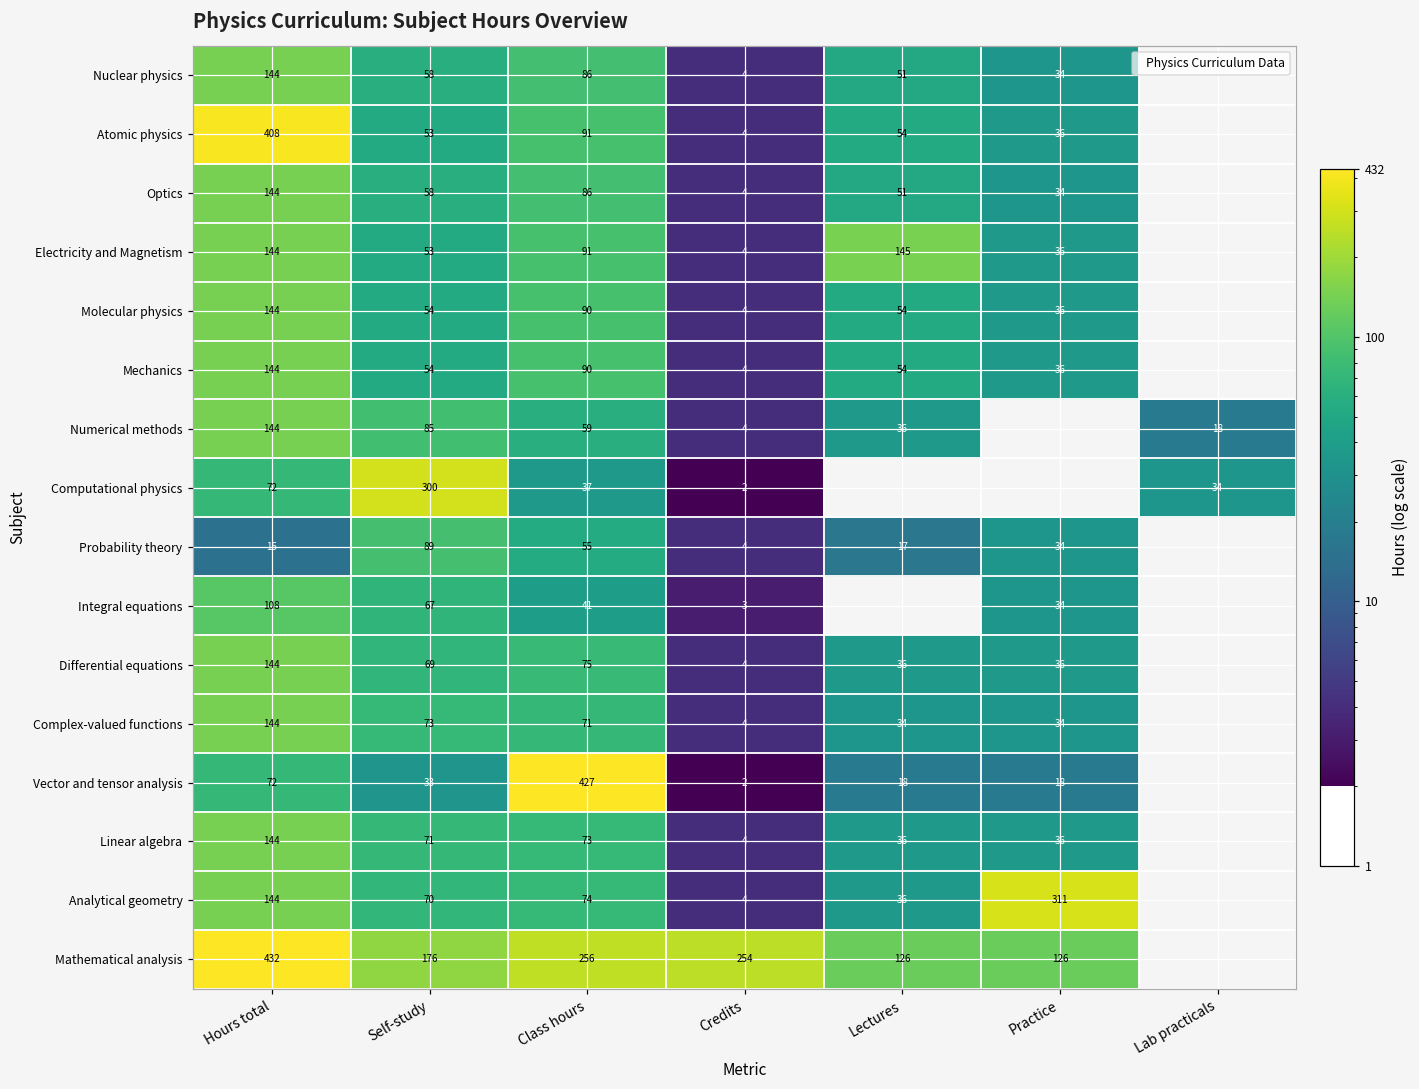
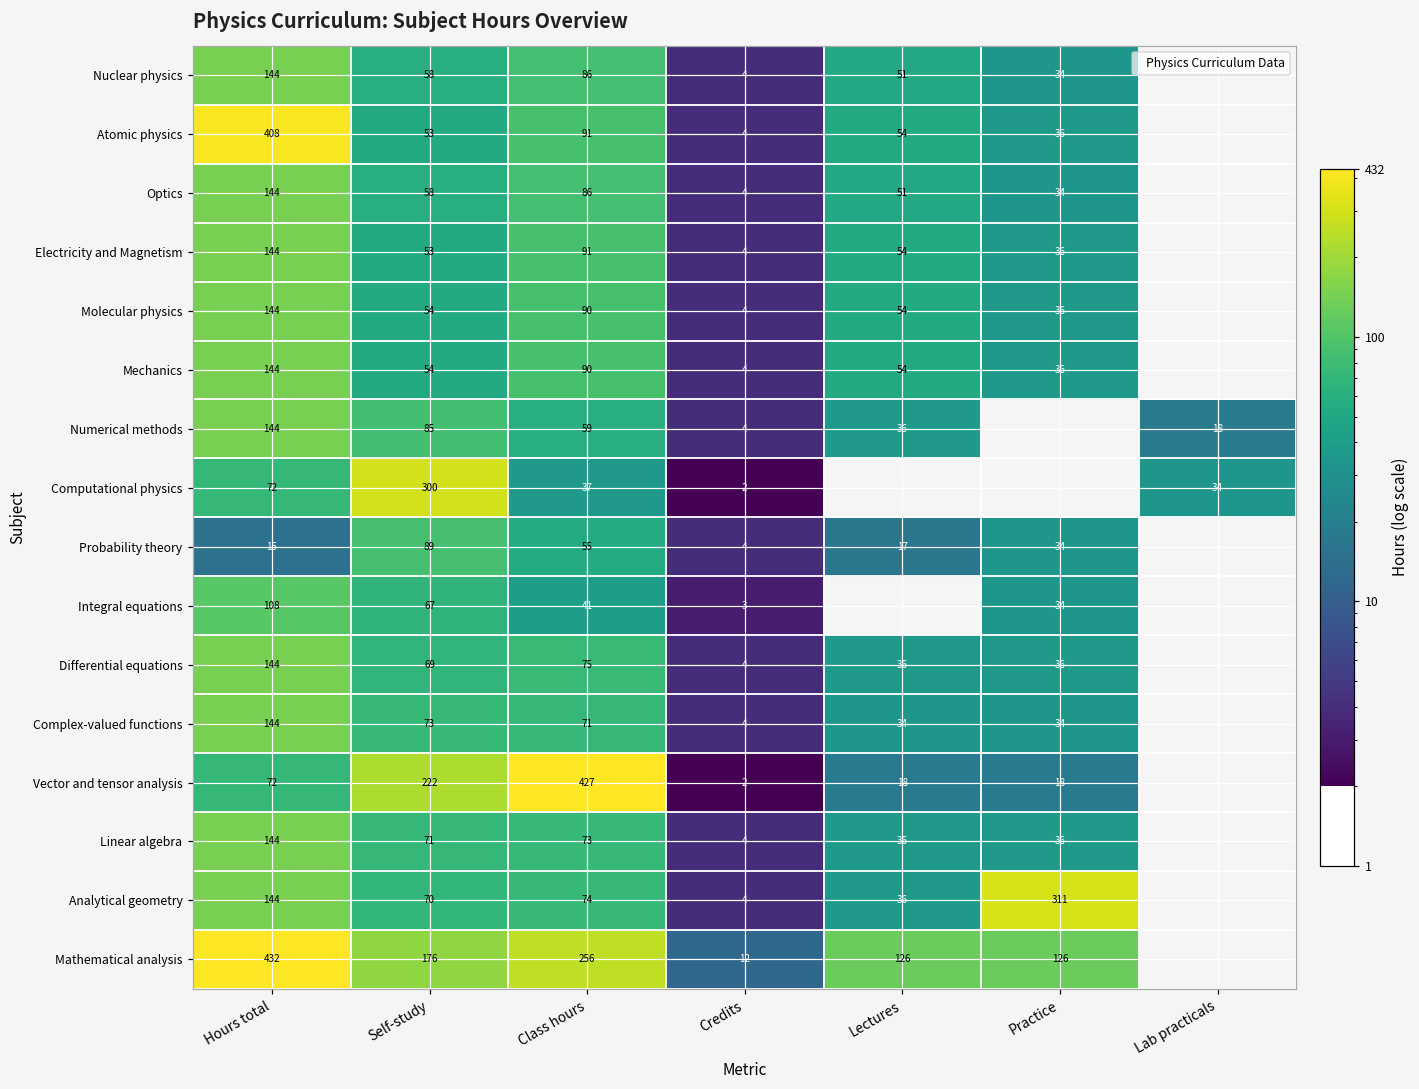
Electricity and Magnetism, Lectures: 145 -> 54
Vector and tensor analysis, Self-study: 33 -> 222
Mathematical analysis, Credits: 254 -> 12
